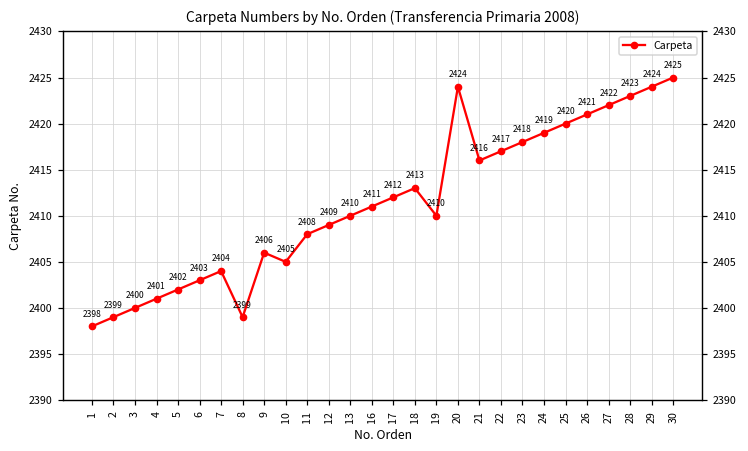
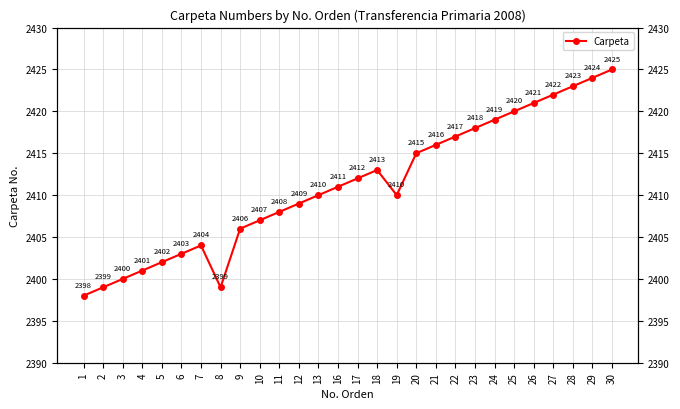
10: 2405 -> 2407
20: 2424 -> 2415
